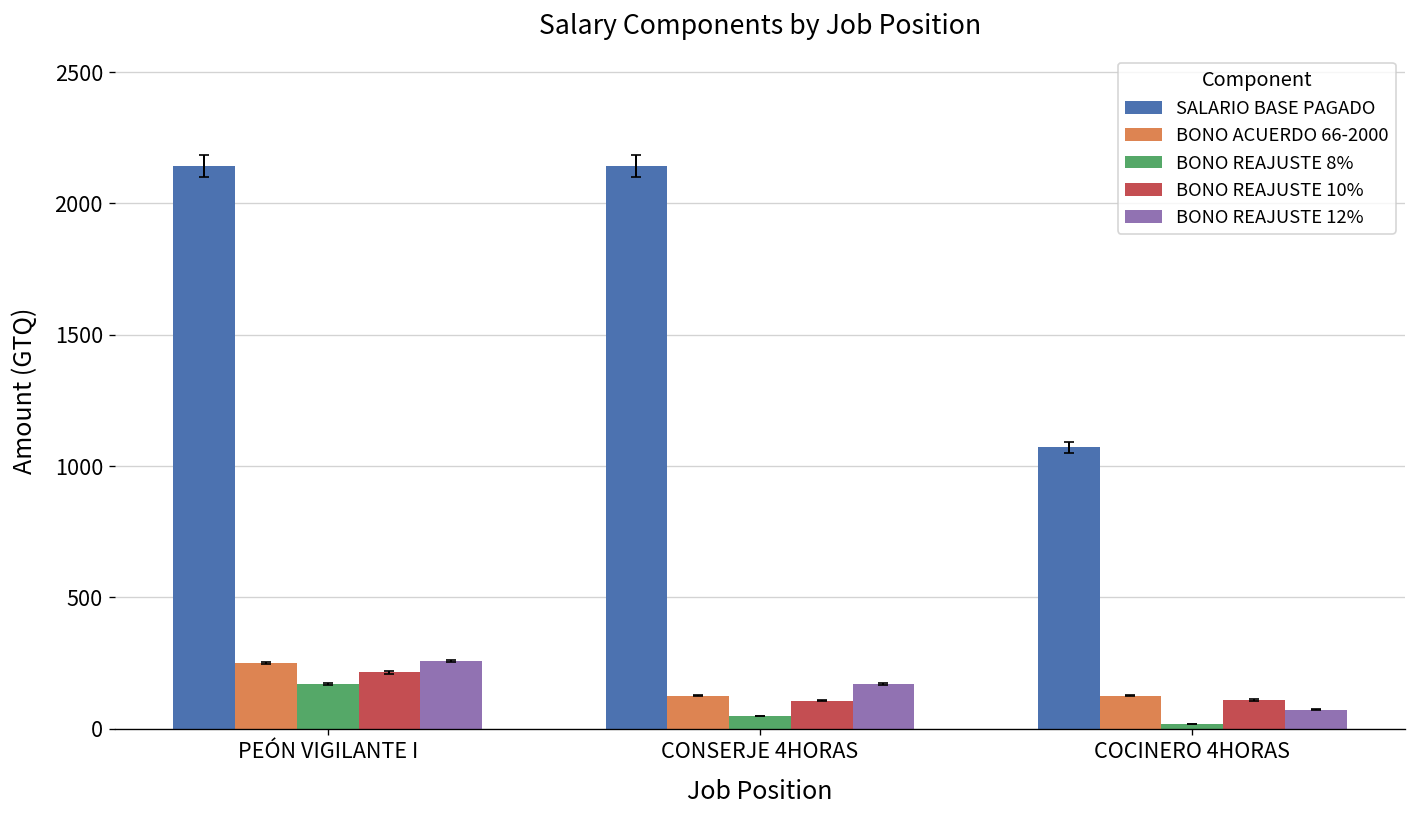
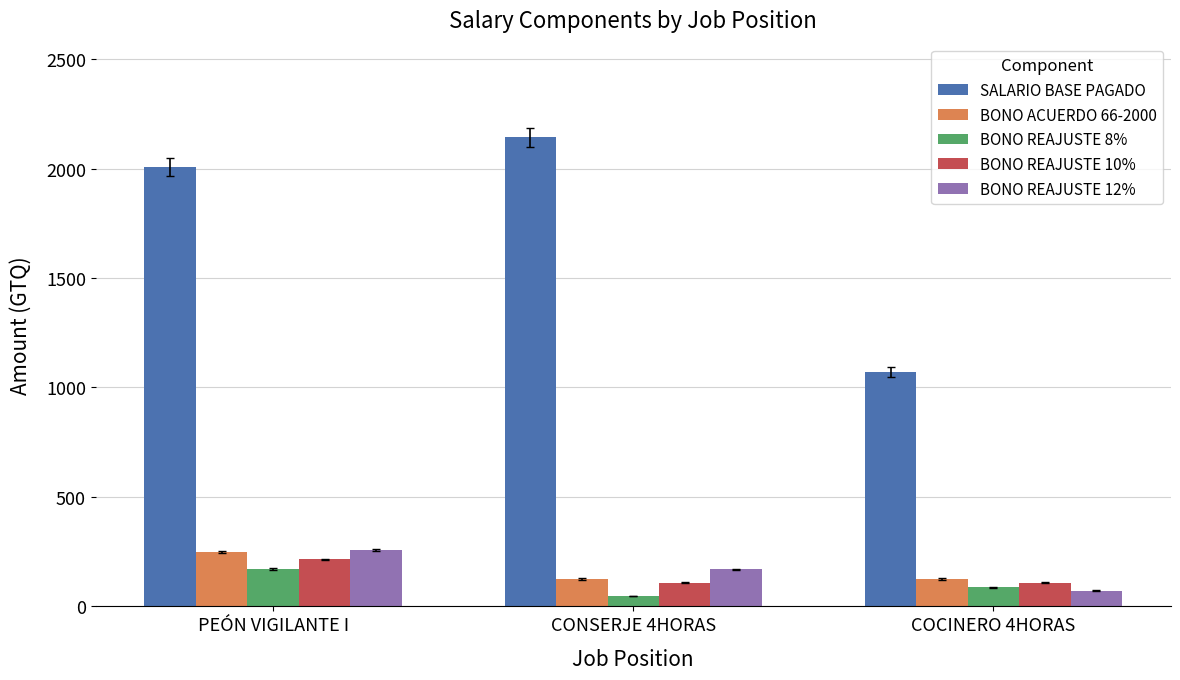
SALARIO BASE PAGADO, PEÓN VIGILANTE I: 2140 -> 2010
BONO REAJUSTE 8%, COCINERO 4HORAS: 20 -> 90
